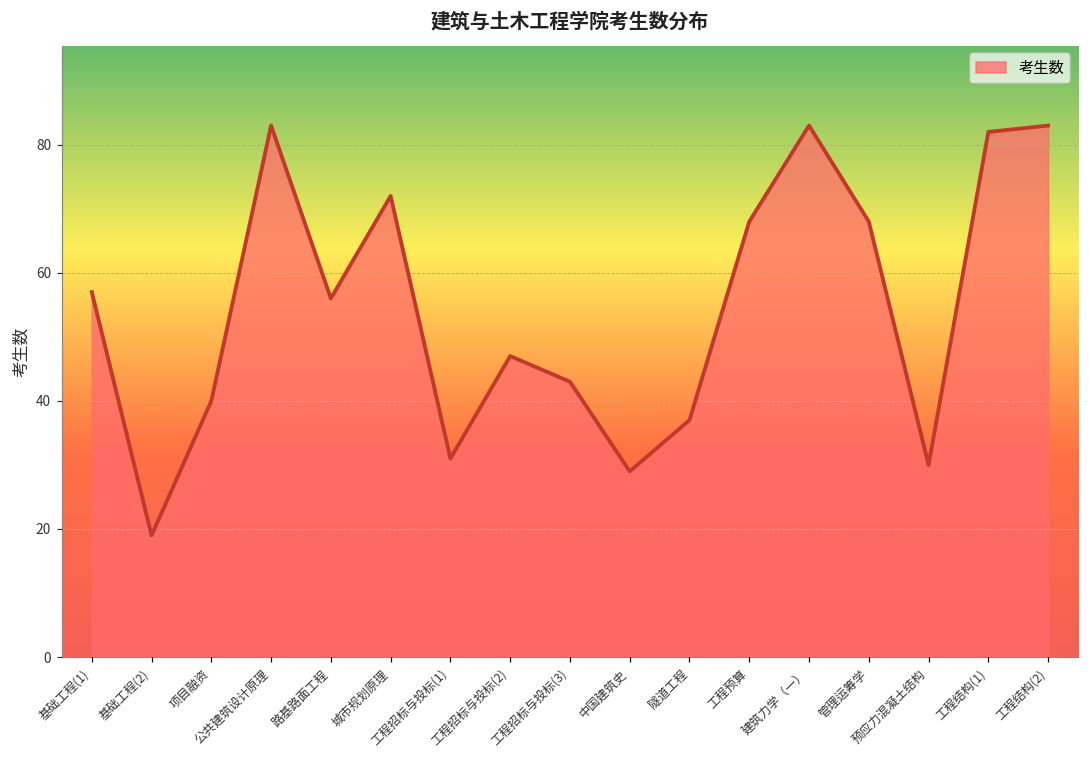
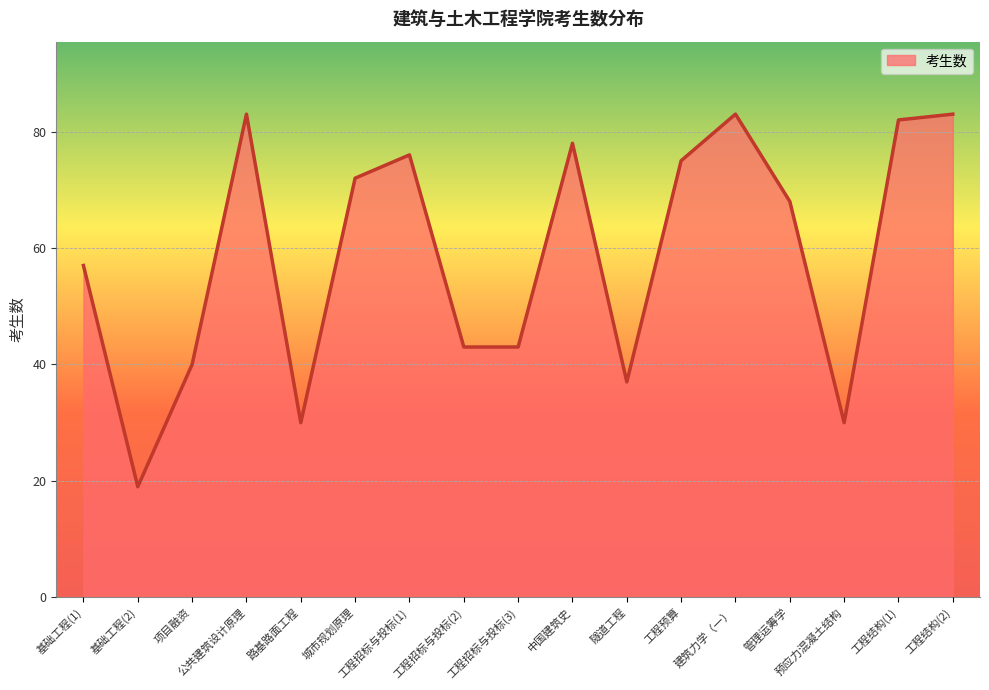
路基路面工程: 56 -> 30
工程招标与投标(1): 31 -> 76
工程招标与投标(2): 47 -> 43
中国建筑史: 29 -> 78
工程预算: 68 -> 75
